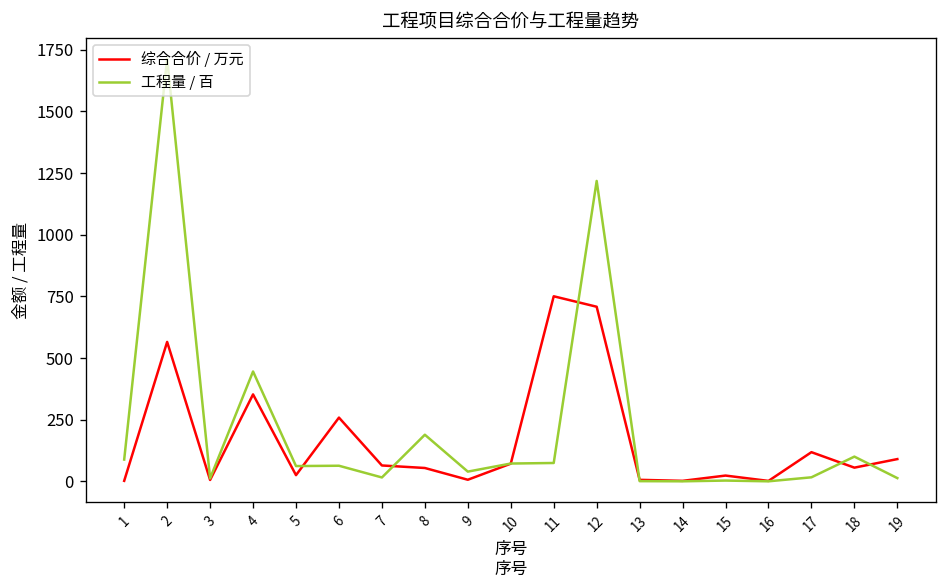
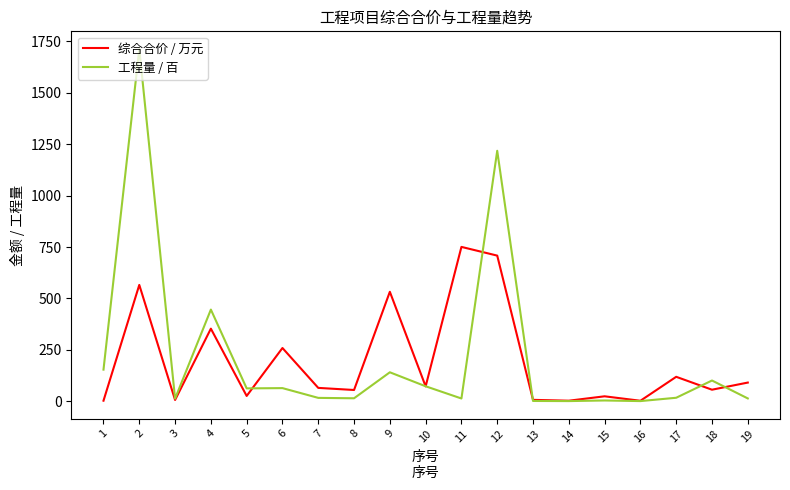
工程量 / 百, 1: 90 -> 150
工程量 / 百, 8: 190 -> 10
综合合价 / 万元, 9: 10 -> 530
工程量 / 百, 9: 40 -> 140
工程量 / 百, 11: 70 -> 10
